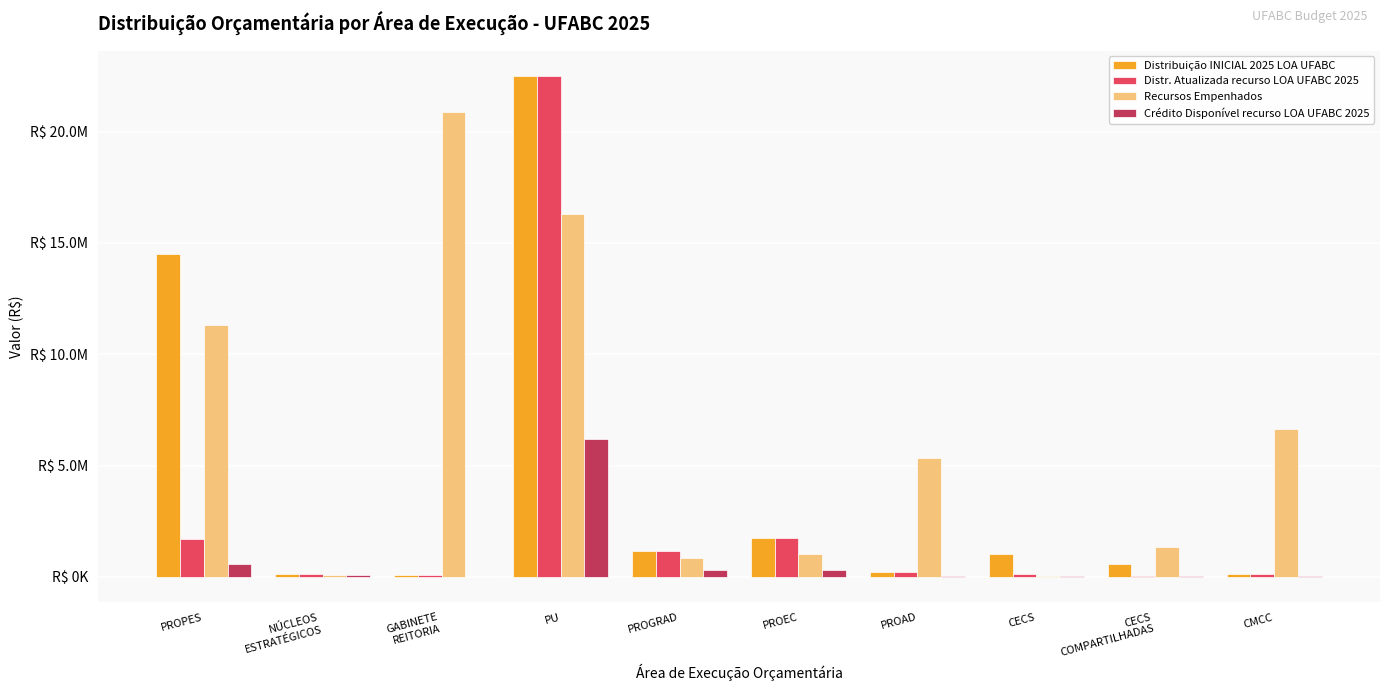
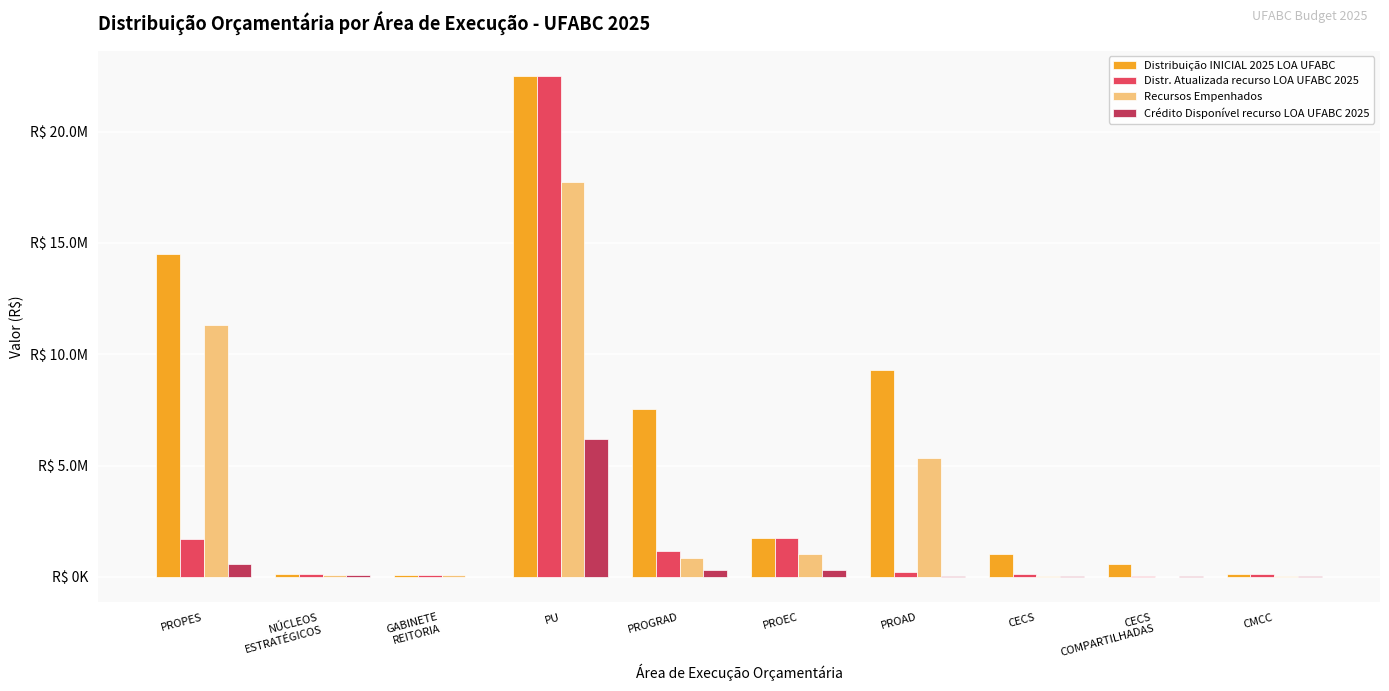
Recursos Empenhados, GABINETE REITORIA: R$ 20900000 -> R$ 100000
Recursos Empenhados, PU: R$ 16300000 -> R$ 17700000
Distribuição INICIAL 2025 LOA UFABC, PROGRAD: R$ 1200000 -> R$ 7600000
Distribuição INICIAL 2025 LOA UFABC, PROAD: R$ 200000 -> R$ 9300000
Recursos Empenhados, CECS COMPARTILHADAS: R$ 1400000 -> R$ 0
Recursos Empenhados, CMCC: R$ 6600000 -> R$ 100000
